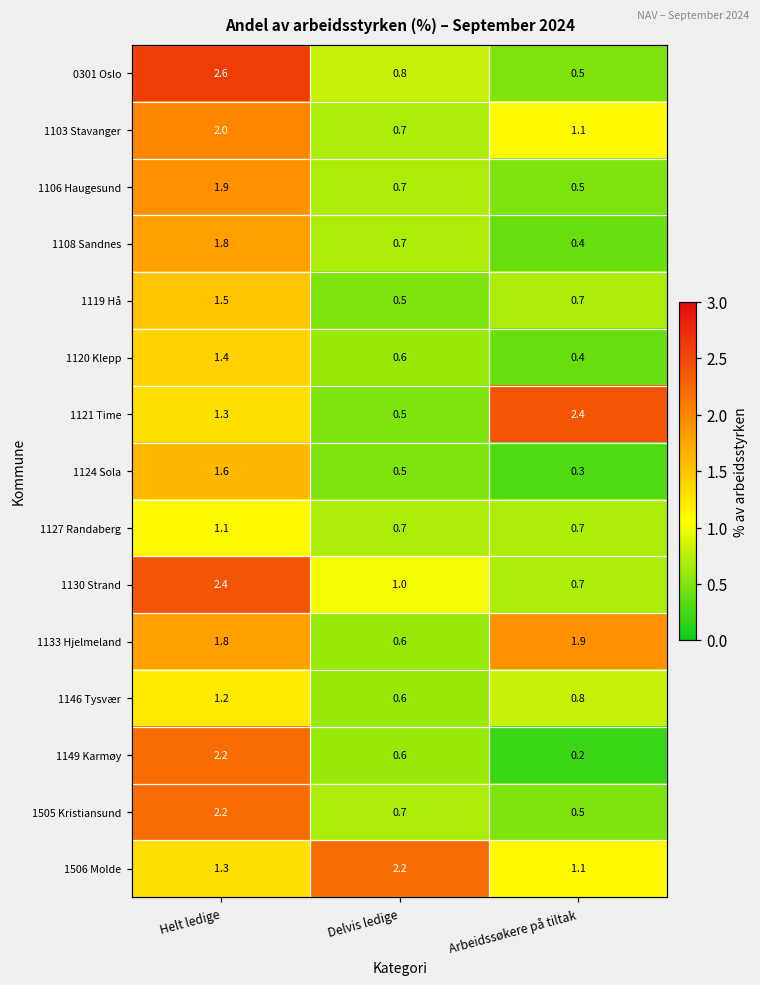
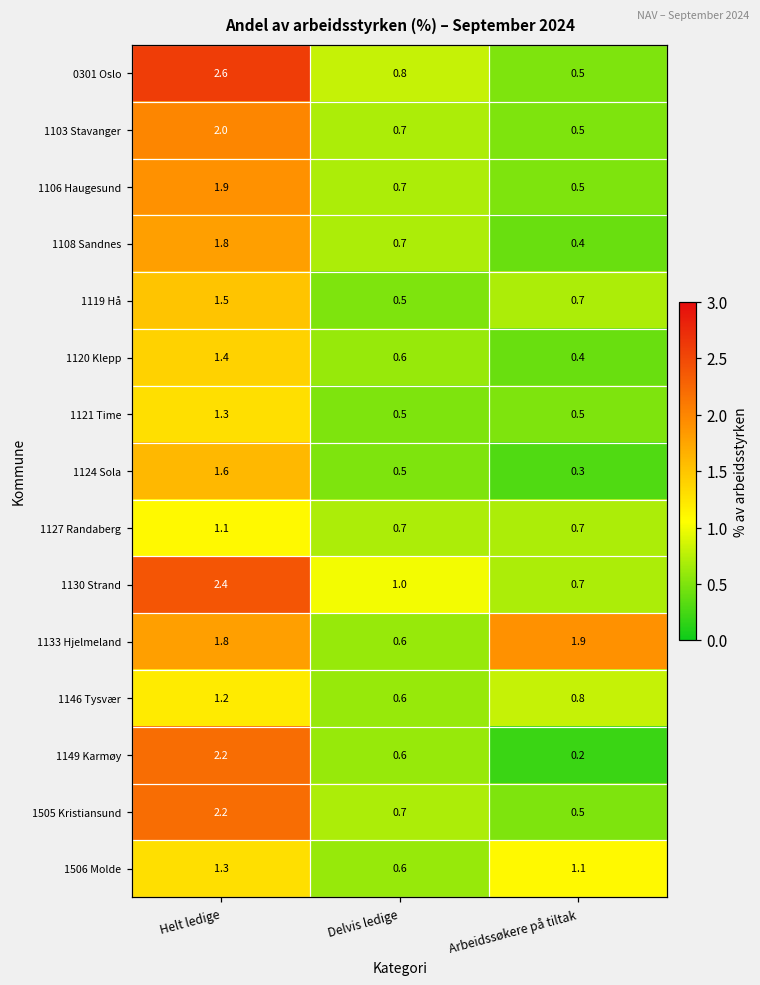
1103 Stavanger, Arbeidssøkere på tiltak: 1.1 -> 0.5
1121 Time, Arbeidssøkere på tiltak: 2.4 -> 0.5
1506 Molde, Delvis ledige: 2.2 -> 0.6
